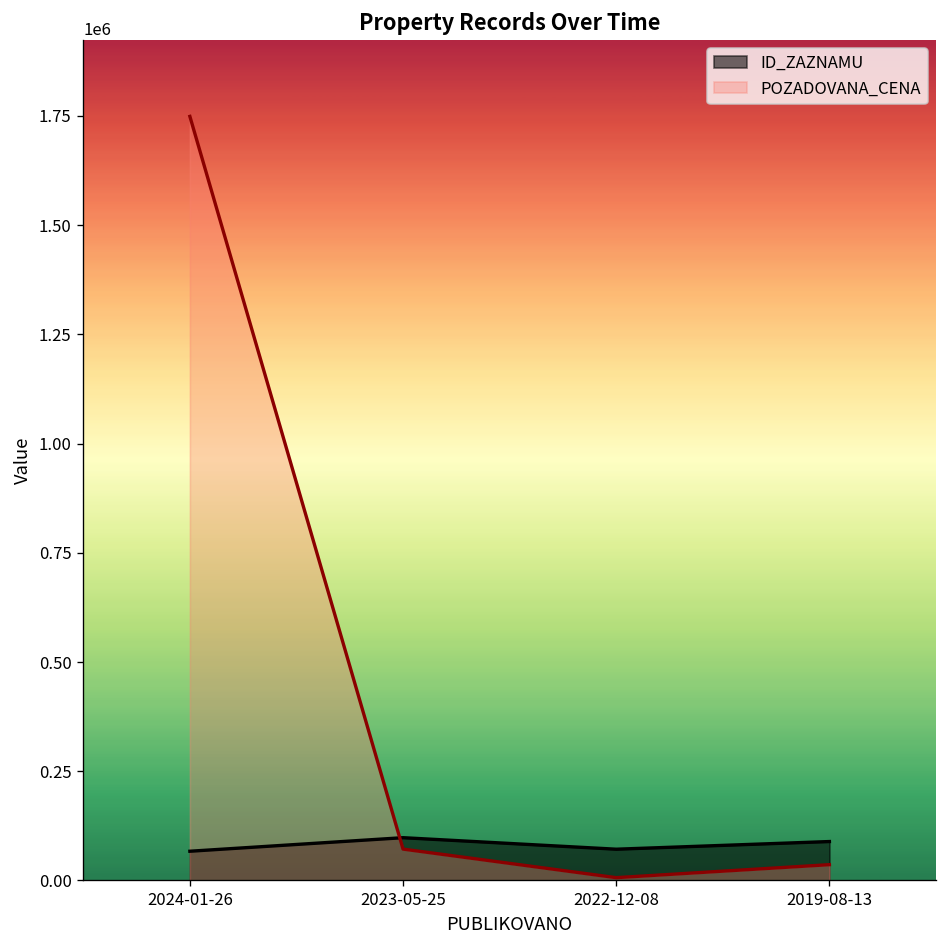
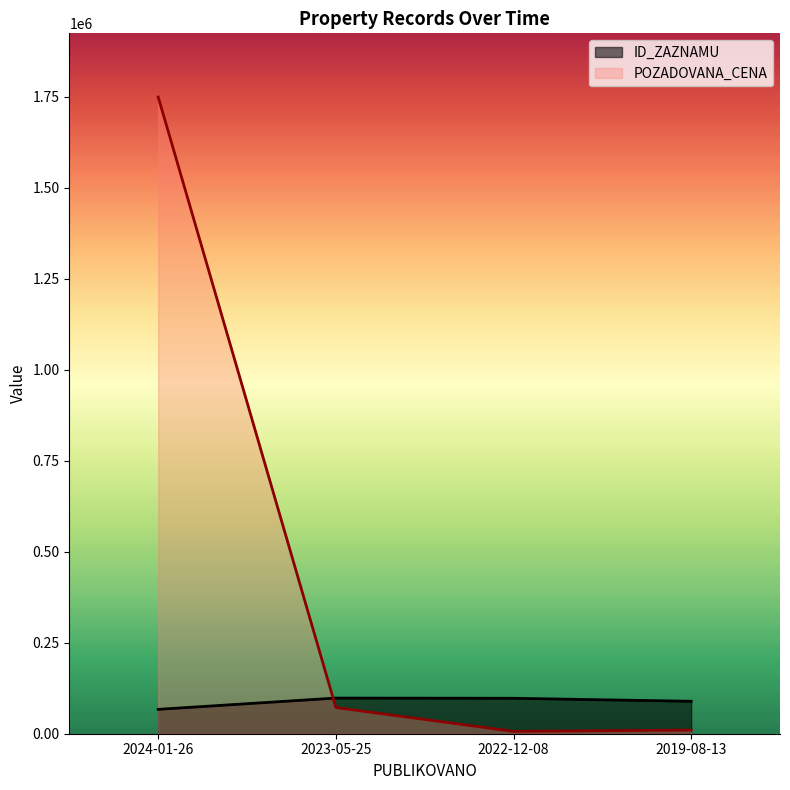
ID_ZAZNAMU, 2022-12-08: 70000 -> 100000
POZADOVANA_CENA, 2019-08-13: 40000 -> 10000
